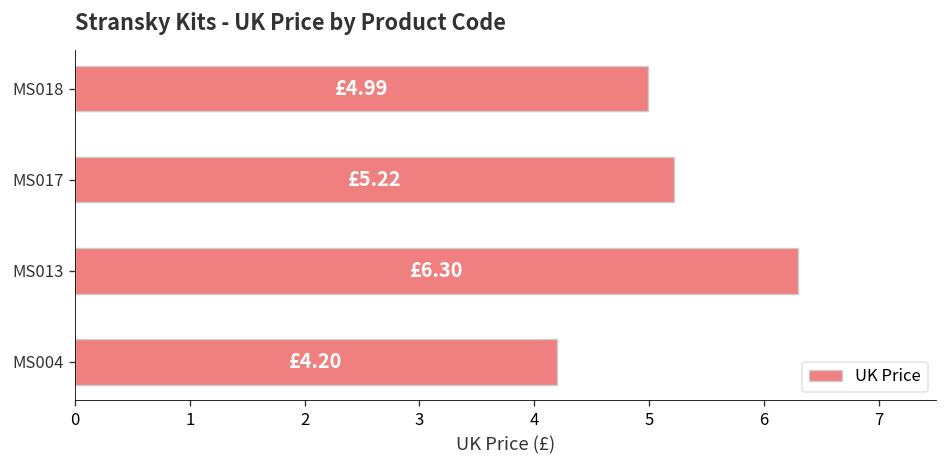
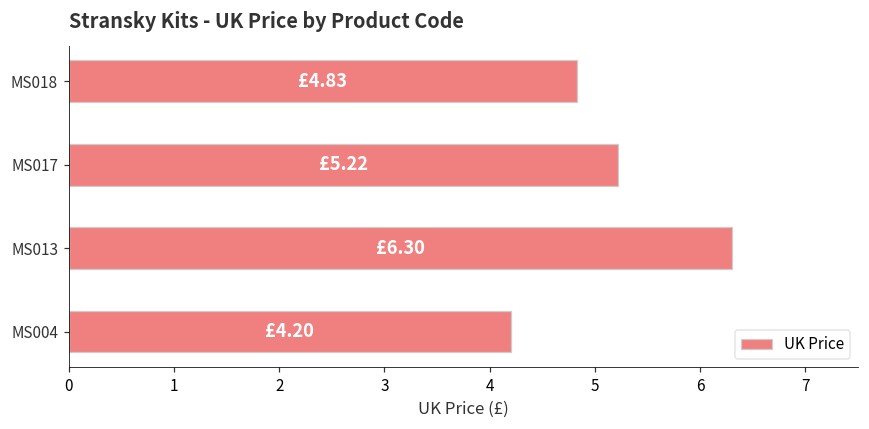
MS018: £4.99 -> £4.83
